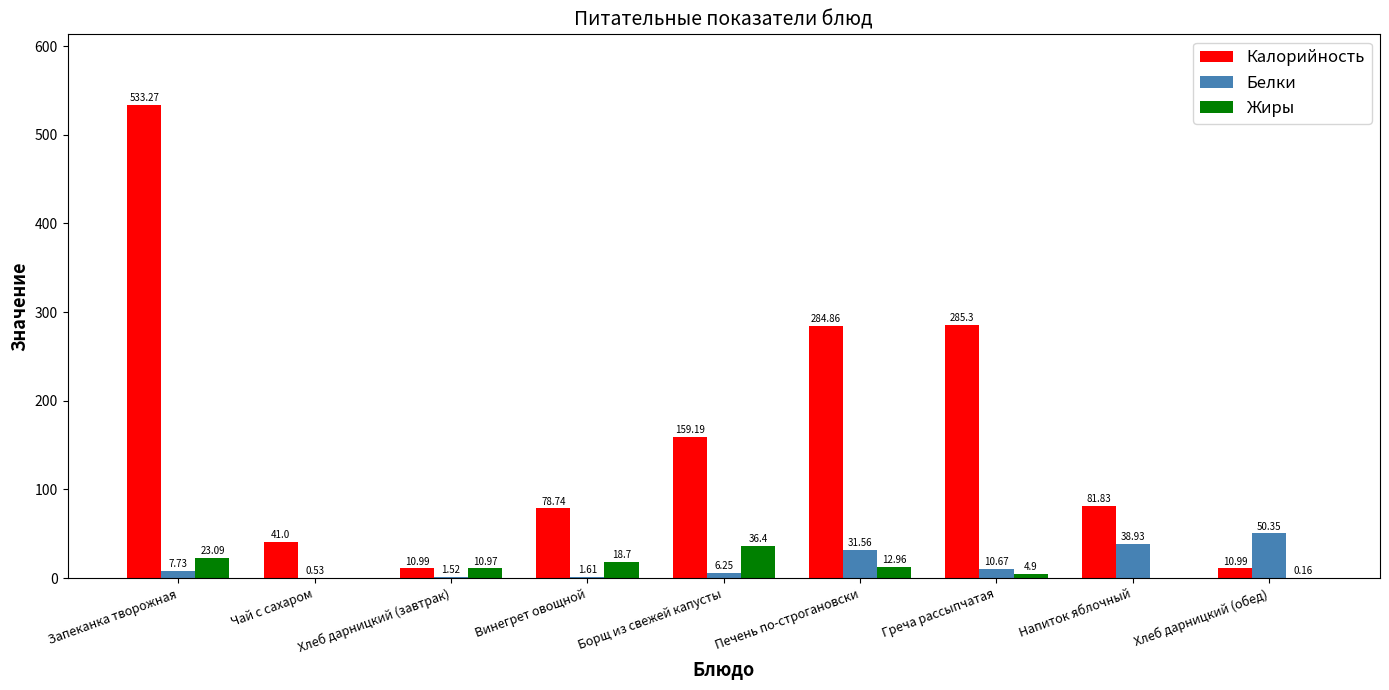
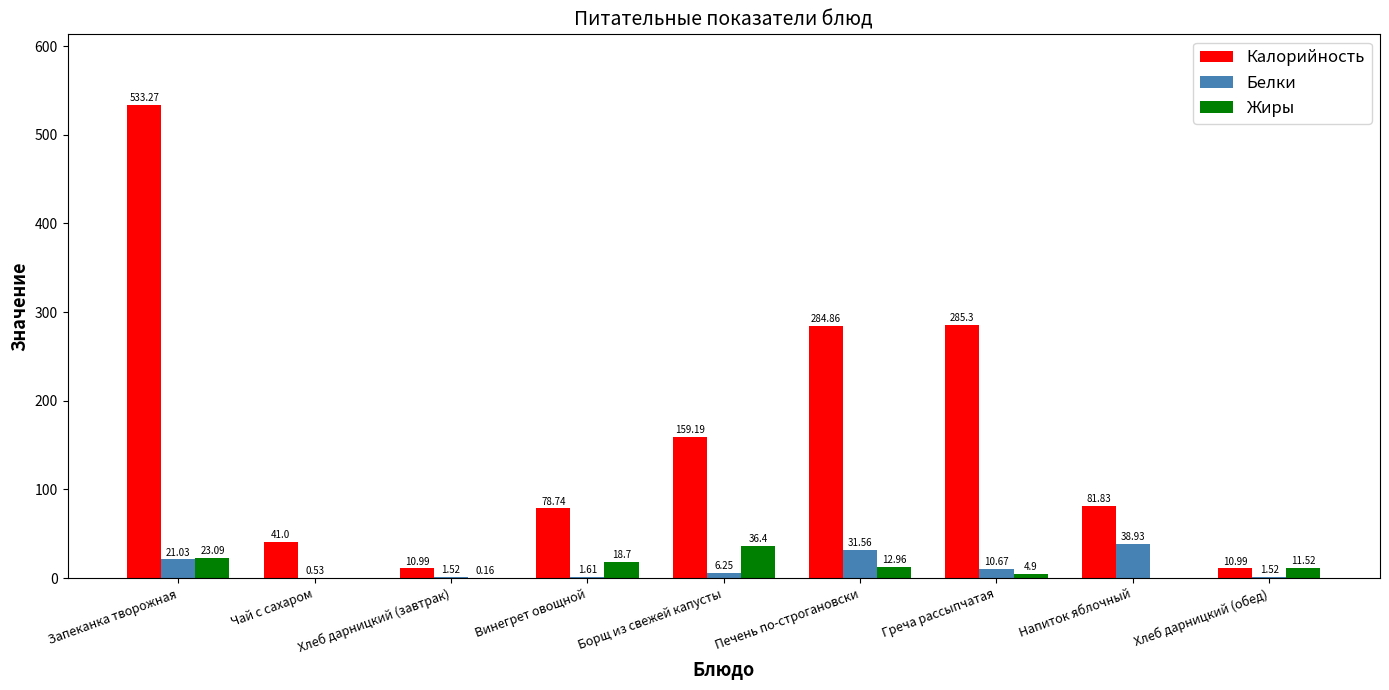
Белки, Запеканка творожная: 7.73 -> 21.03
Жиры, Хлеб дарницкий (завтрак): 10.97 -> 0.16
Белки, Хлеб дарницкий (обед): 50.35 -> 1.52
Жиры, Хлеб дарницкий (обед): 0.16 -> 11.52
